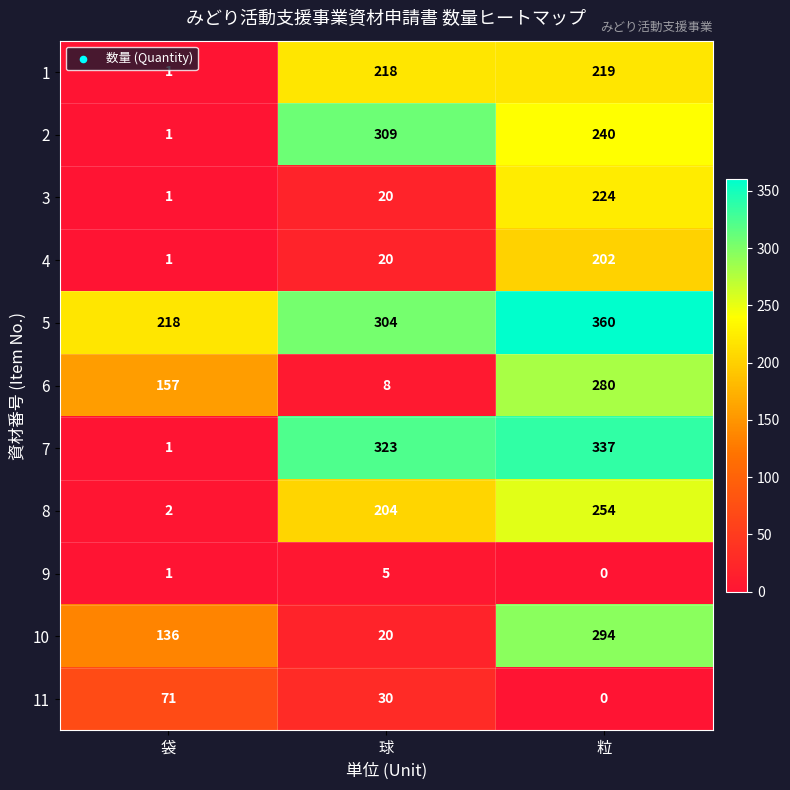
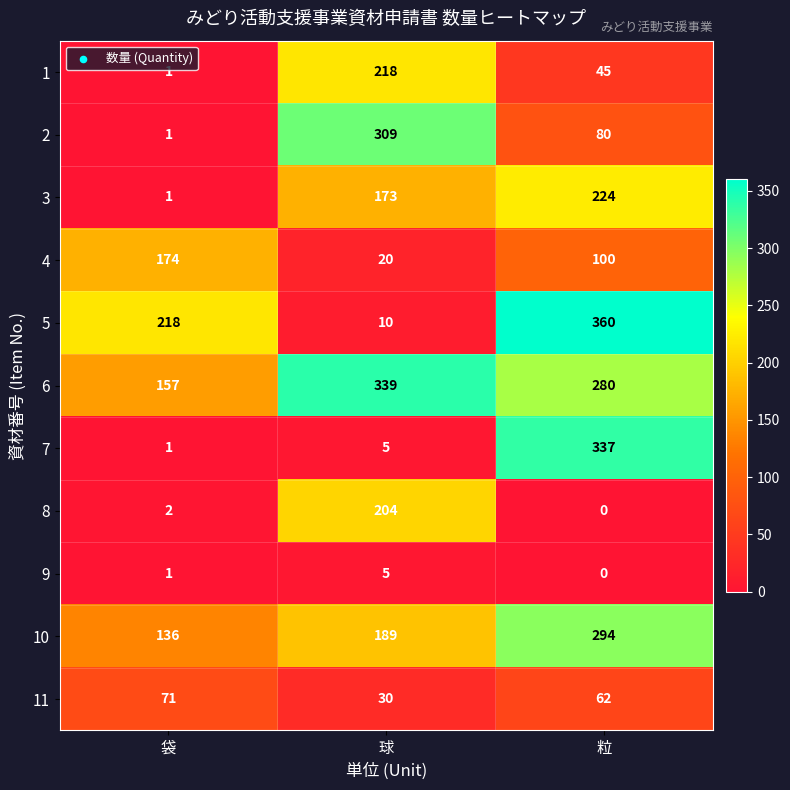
1, 粒: 219 -> 45
2, 粒: 240 -> 80
3, 球: 20 -> 173
4, 袋: 1 -> 174
4, 粒: 202 -> 100
5, 球: 304 -> 10
6, 球: 8 -> 339
7, 球: 323 -> 5
8, 粒: 254 -> 0
10, 球: 20 -> 189
11, 粒: 0 -> 62
